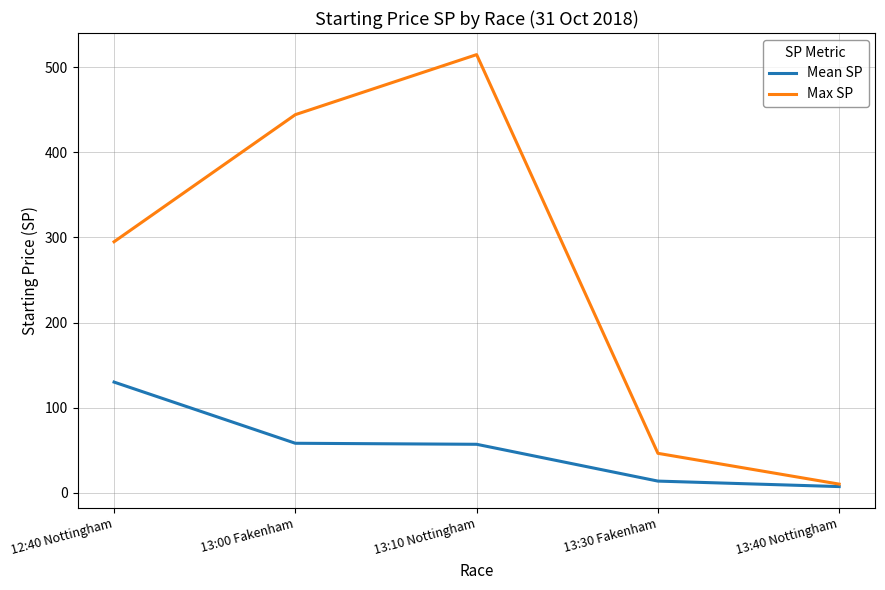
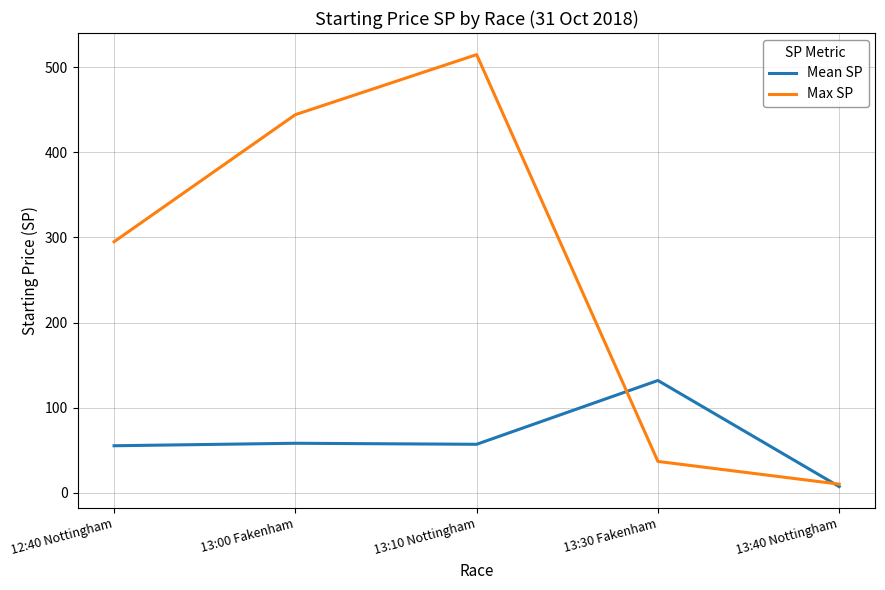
Mean SP, 12:40 Nottingham: 130 -> 60
Mean SP, 13:30 Fakenham: 10 -> 130
Max SP, 13:30 Fakenham: 50 -> 40
